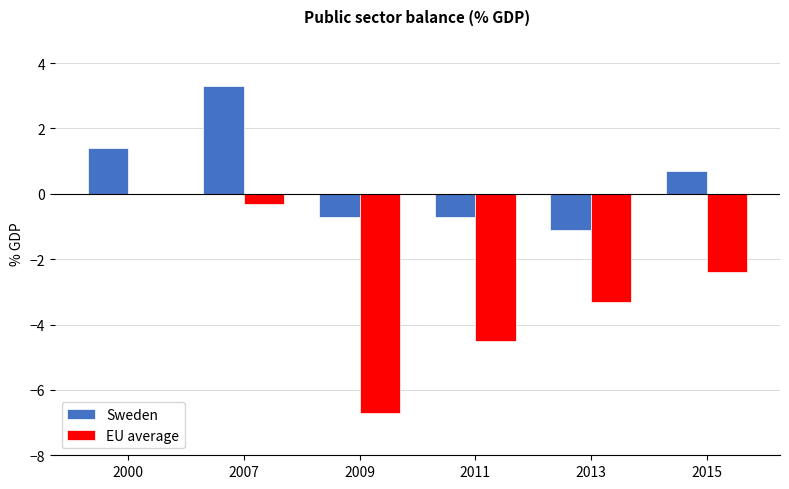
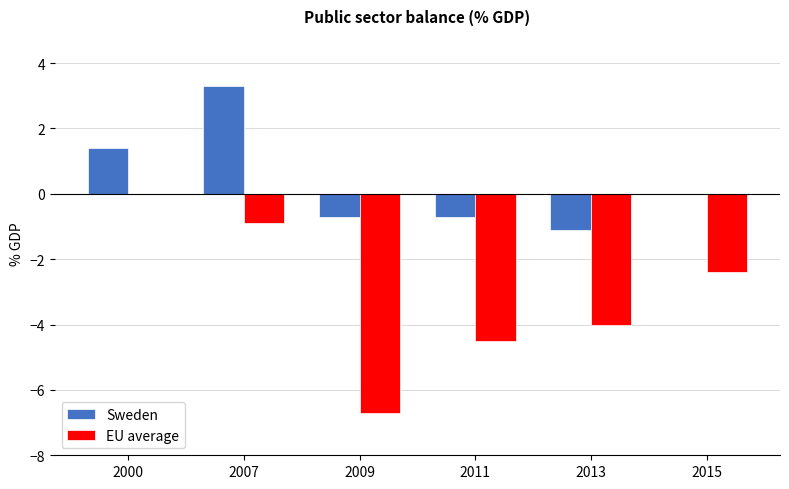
EU average, 2007: -0.3 -> -0.9
EU average, 2013: -3.3 -> -4.0
Sweden, 2015: 0.7 -> 0.0
